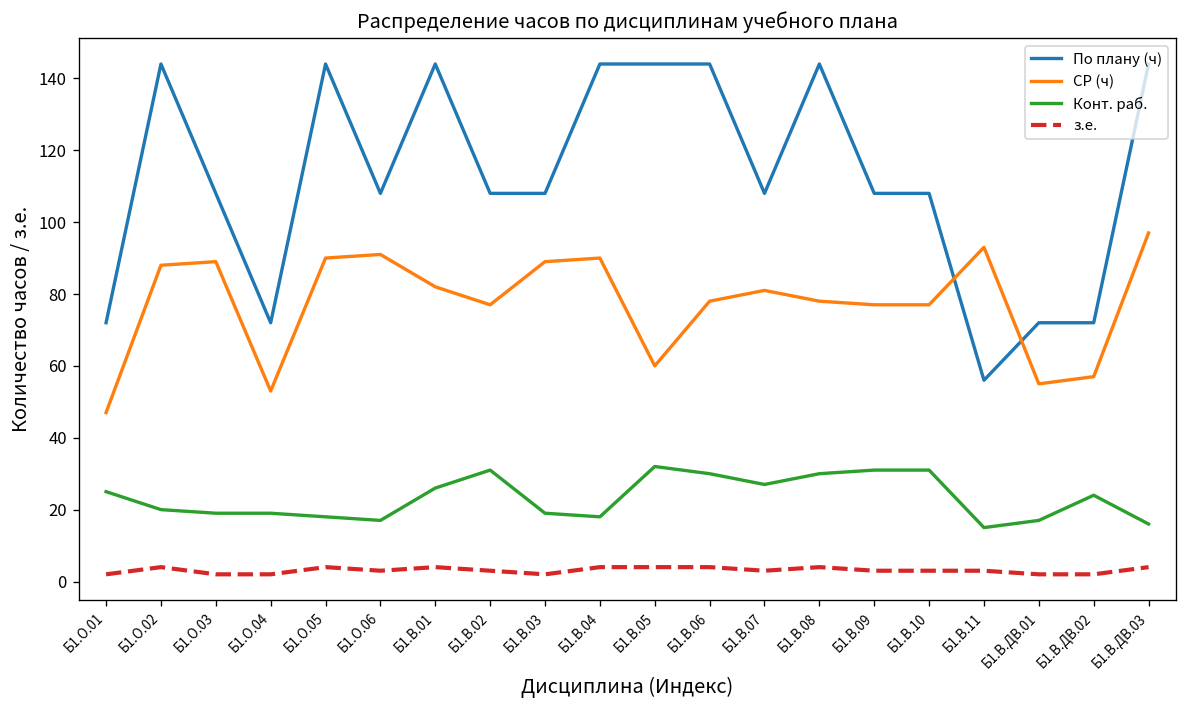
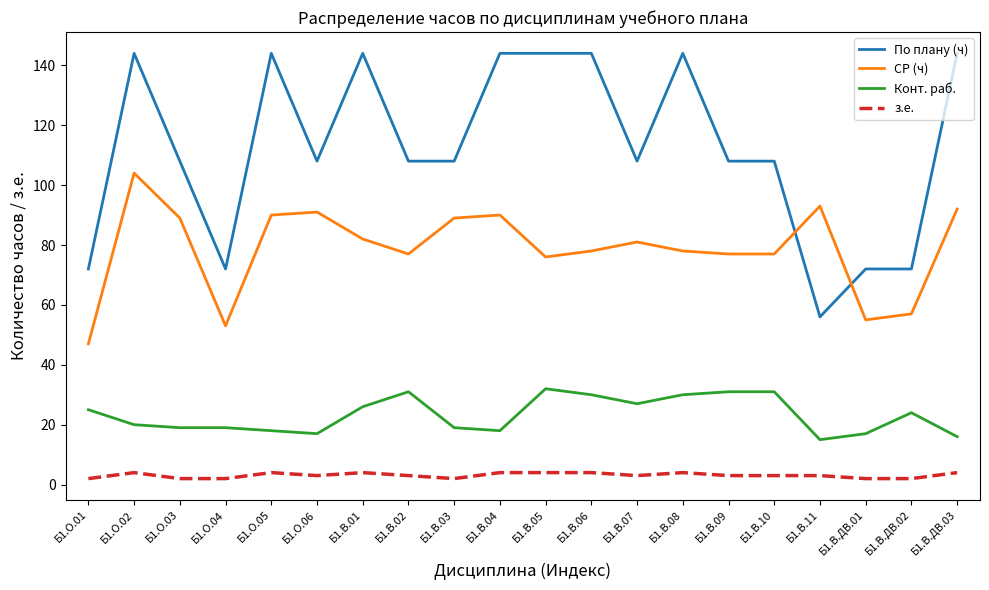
СР (ч), Б1.О.02: 88 -> 104
СР (ч), Б1.В.05: 60 -> 76
СР (ч), Б1.В.ДВ.03: 97 -> 92
